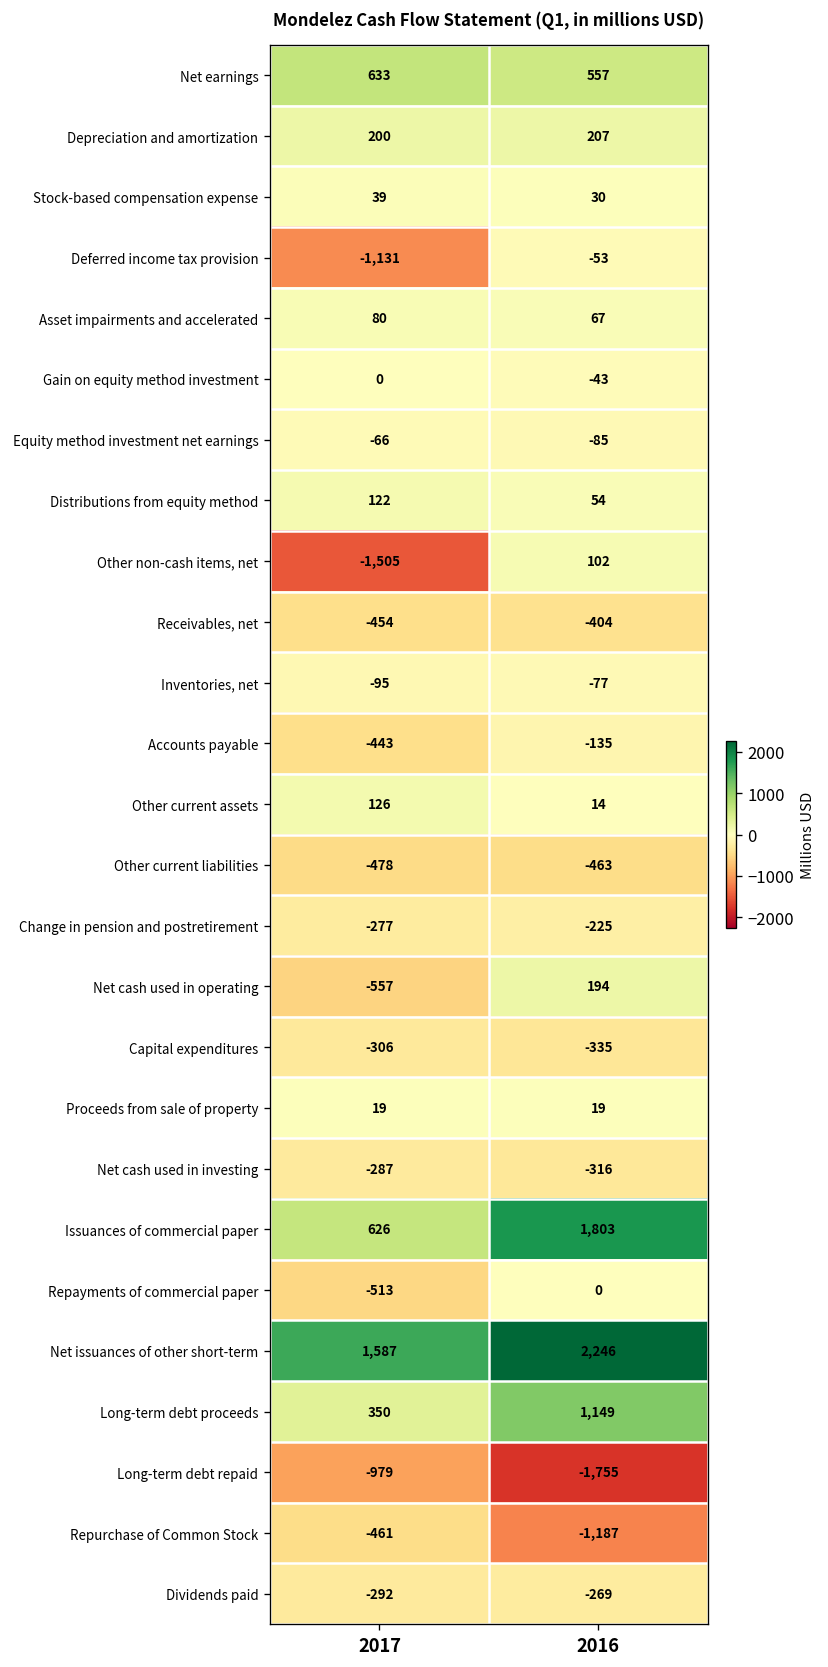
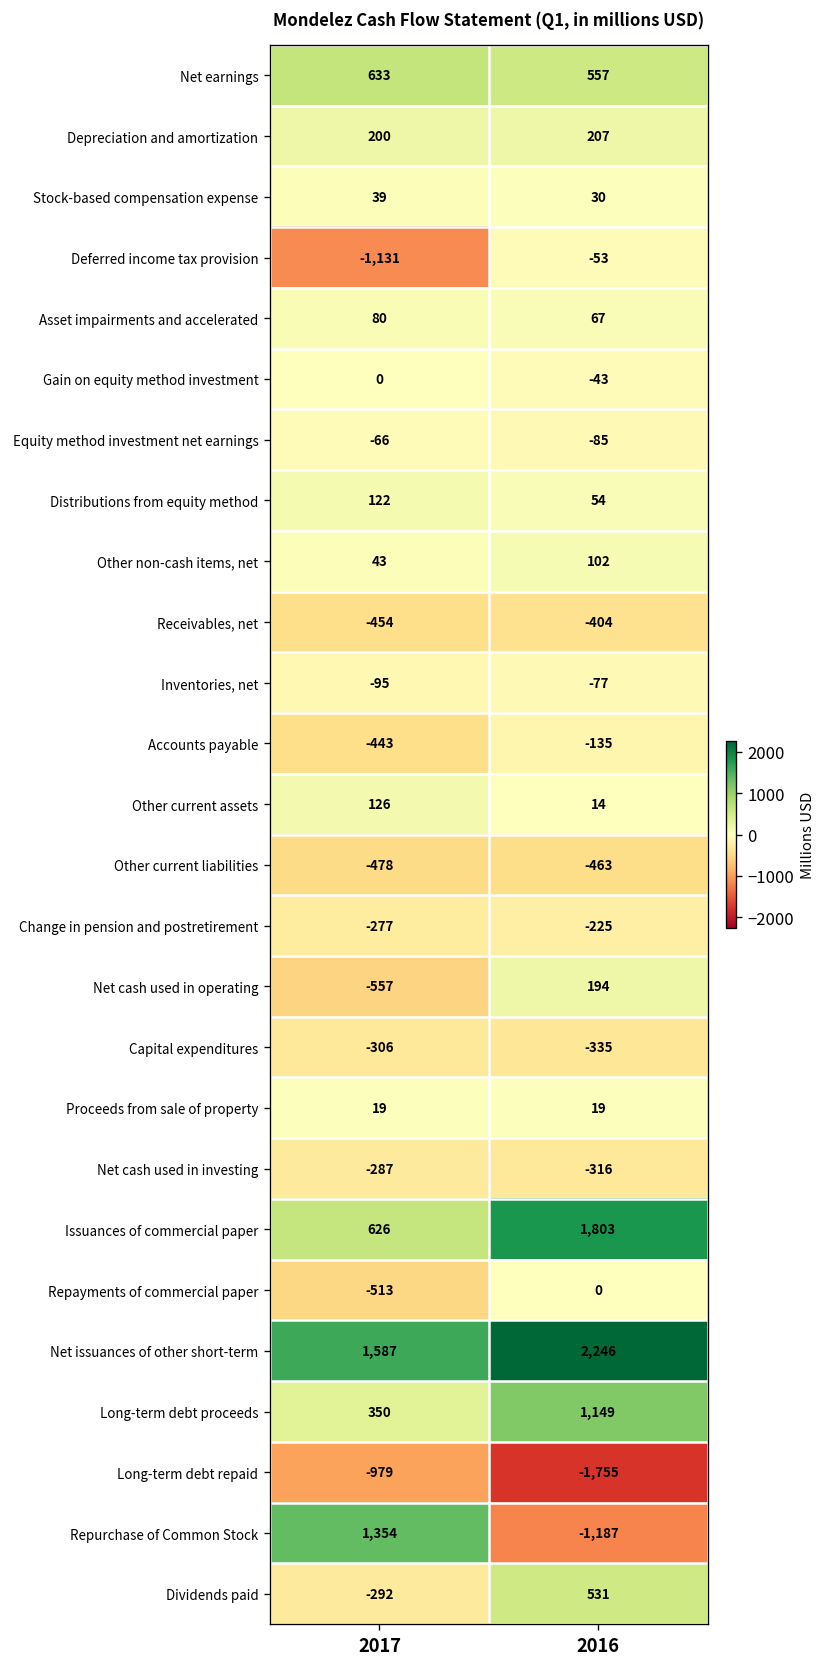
Other non-cash items, net, 2017: -1,505 -> 43
Repurchase of Common Stock, 2017: -461 -> 1,354
Dividends paid, 2016: -269 -> 531
